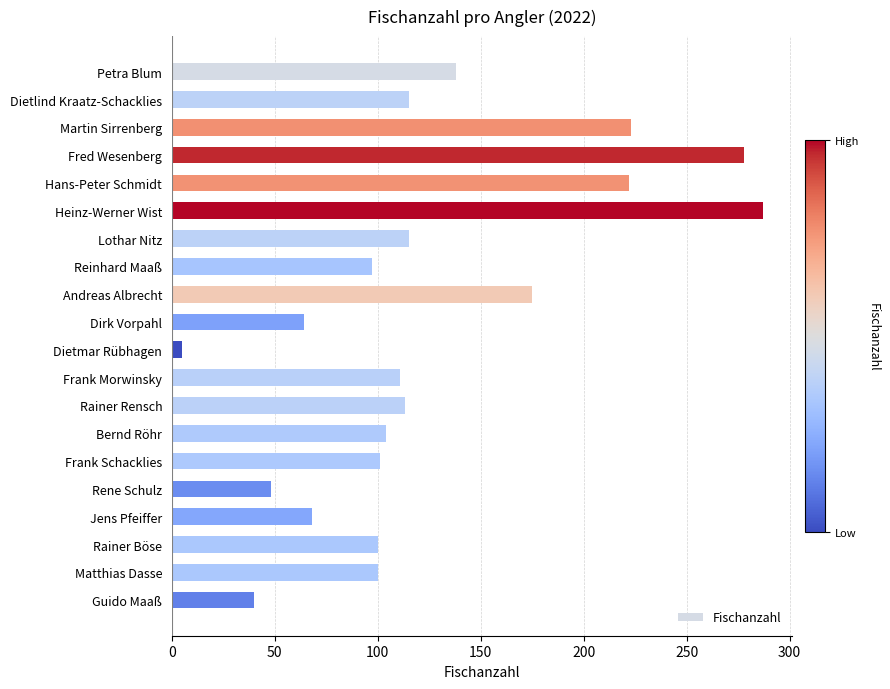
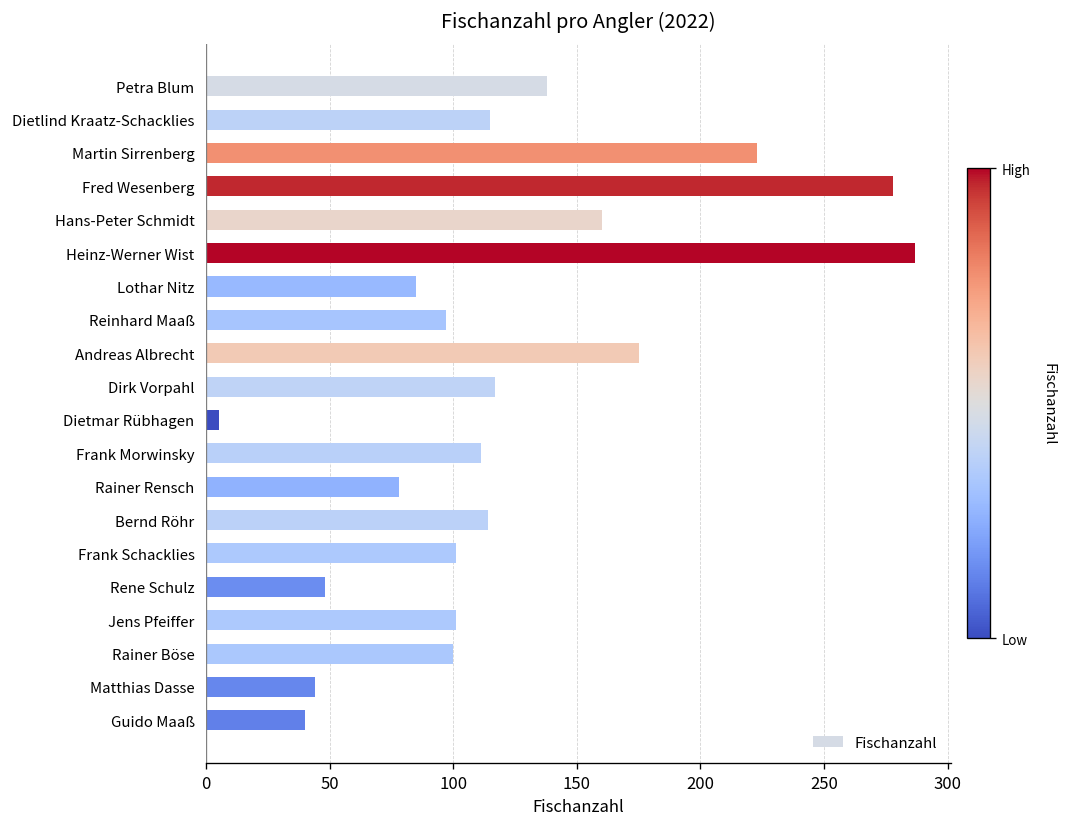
Hans-Peter Schmidt: 222 -> 160
Lothar Nitz: 115 -> 85
Dirk Vorpahl: 64 -> 117
Rainer Rensch: 113 -> 78
Bernd Röhr: 104 -> 114
Jens Pfeiffer: 68 -> 101
Matthias Dasse: 100 -> 44
